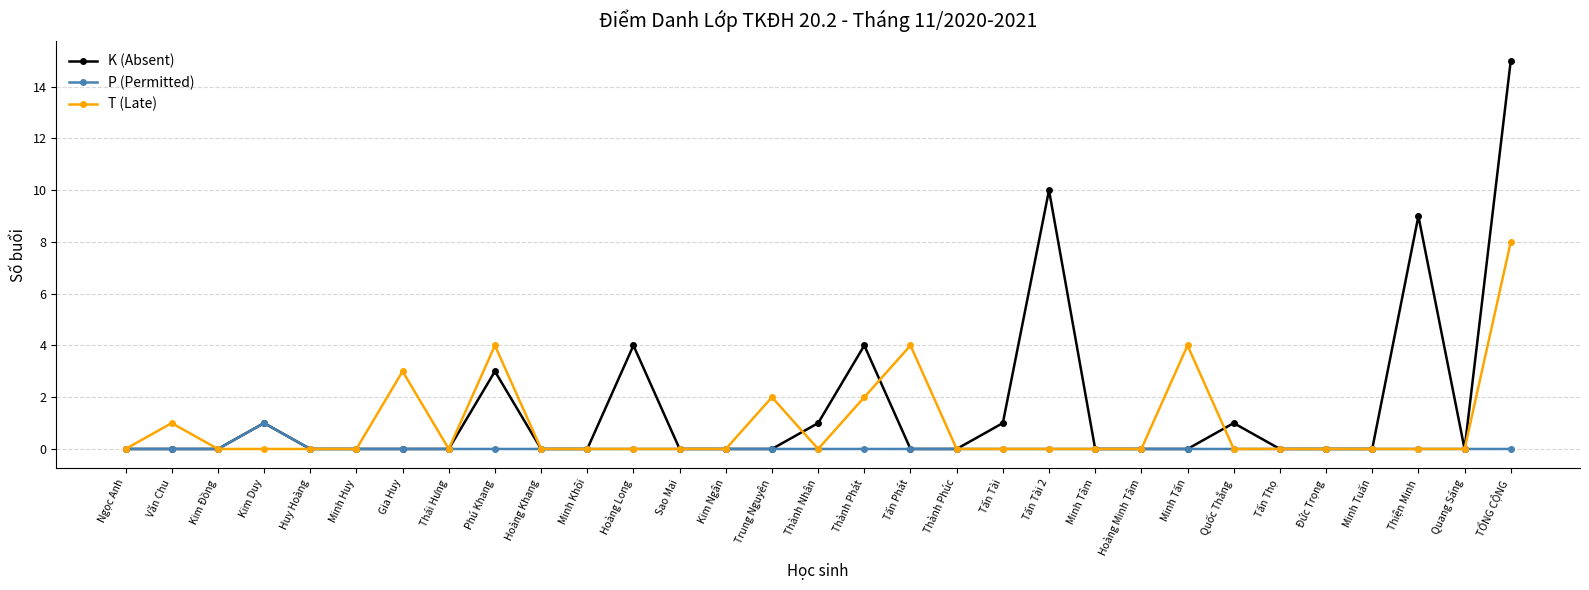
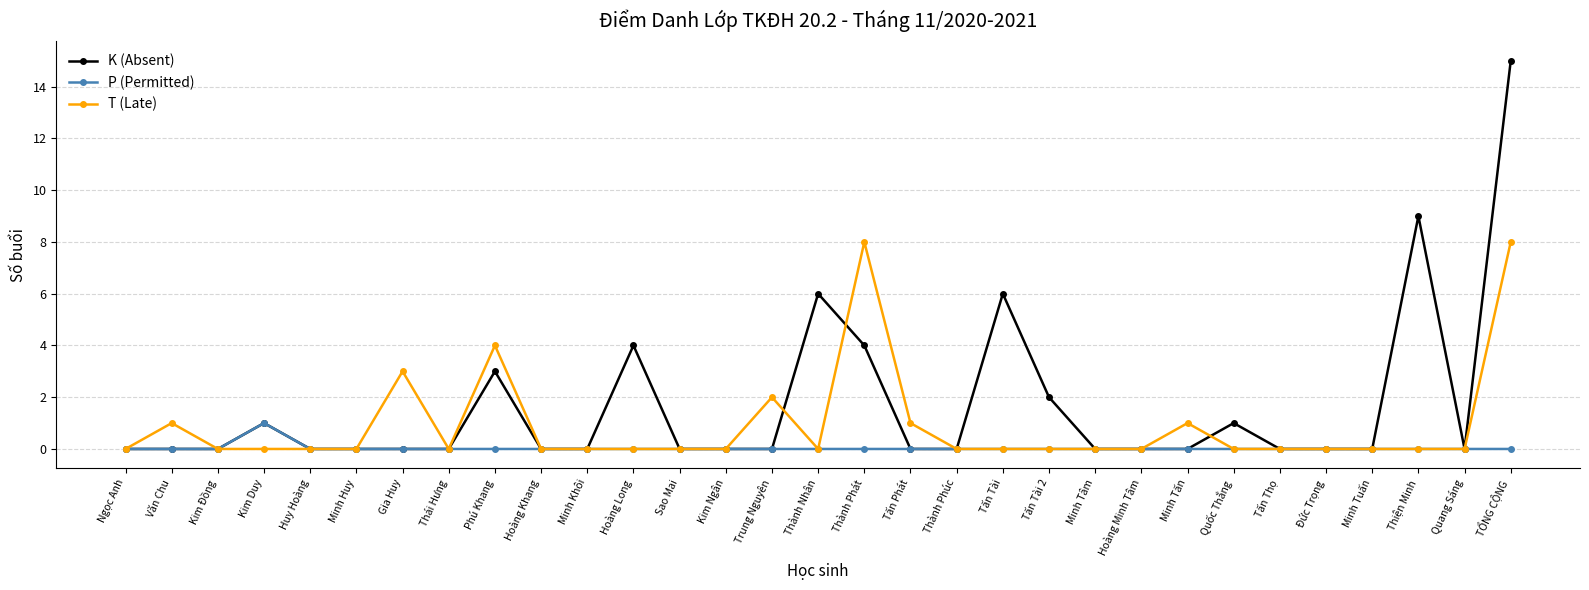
K (Absent), Thành Nhân: 1 -> 6
T (Late), Thành Phát: 2 -> 8
T (Late), Tấn Phát: 4 -> 1
K (Absent), Tấn Tài: 1 -> 6
K (Absent), Tấn Tài 2: 10 -> 2
T (Late), Minh Tấn: 4 -> 1
